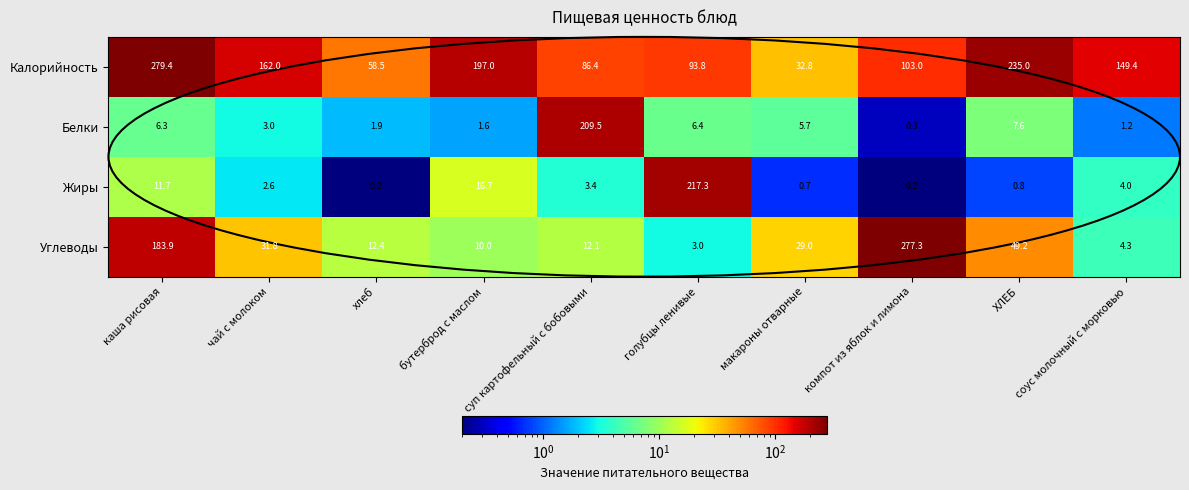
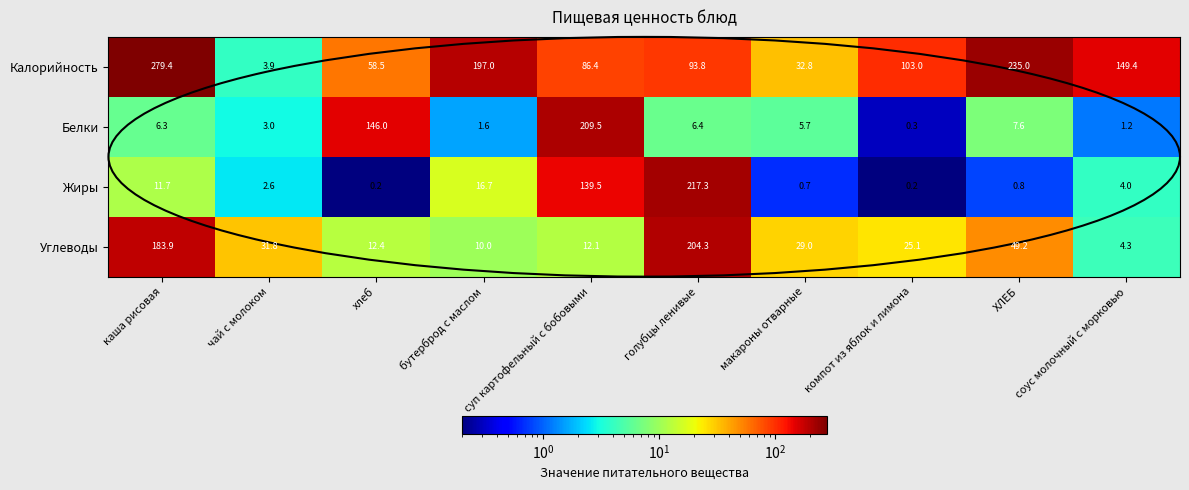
Калорийность, чай с молоком: 162.0 -> 3.9
Белки, хлеб: 1.9 -> 146.0
Жиры, суп картофельный с бобовыми: 3.4 -> 139.5
Углеводы, голубцы ленивые: 3.0 -> 204.3
Углеводы, компот из яблок и лимона: 277.3 -> 25.1
